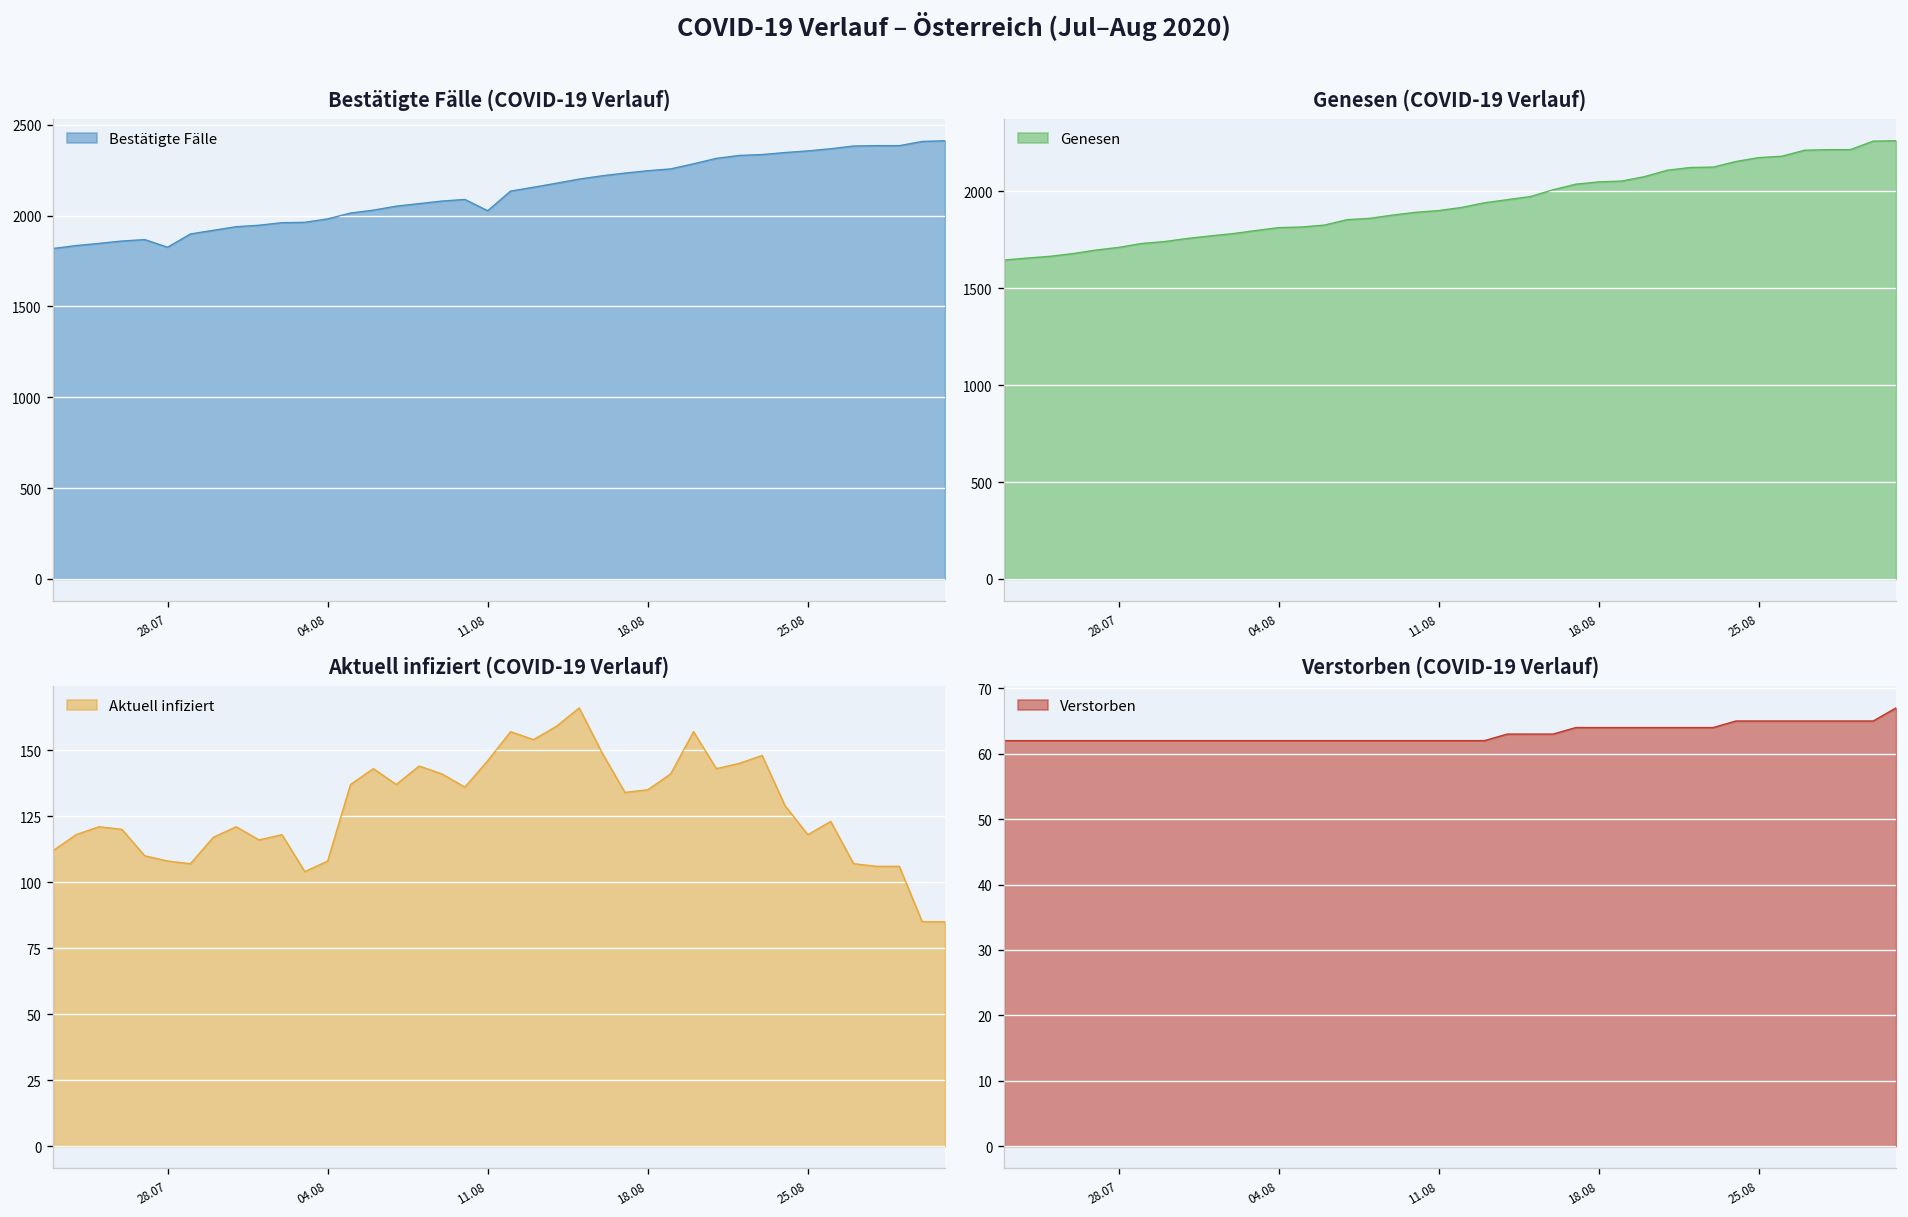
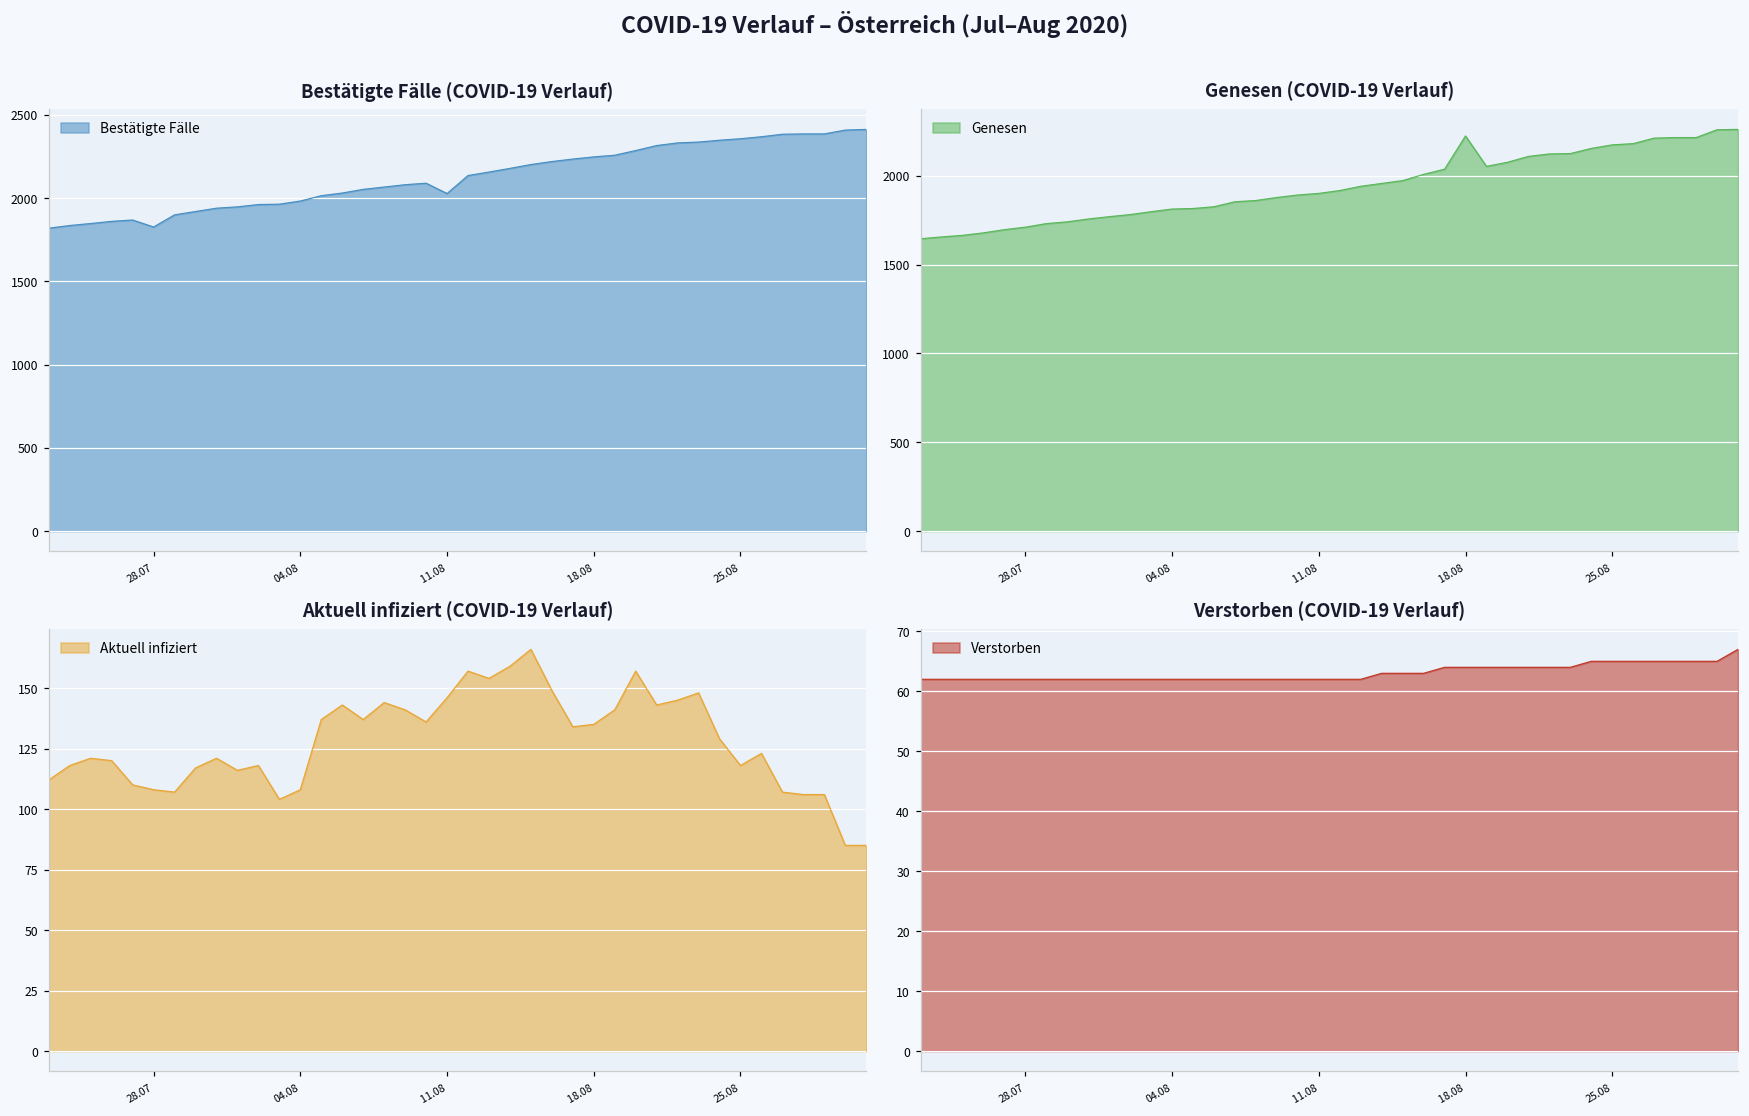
Genesen (COVID-19 Verlauf), 18.08: 2050 -> 2220
